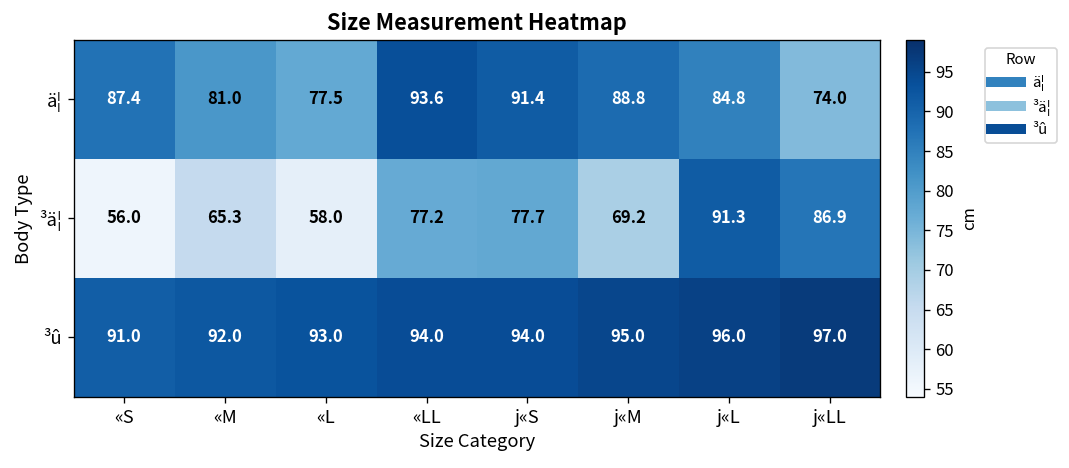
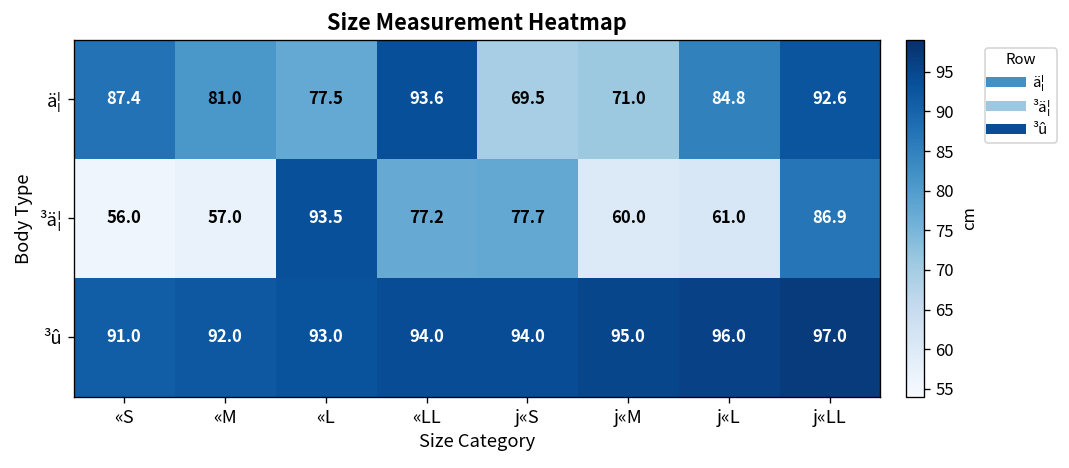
ä¦, j«S: 91.4 -> 69.5
ä¦, j«M: 88.8 -> 71.0
ä¦, j«LL: 74.0 -> 92.6
³ä¦, «M: 65.3 -> 57.0
³ä¦, «L: 58.0 -> 93.5
³ä¦, j«M: 69.2 -> 60.0
³ä¦, j«L: 91.3 -> 61.0
